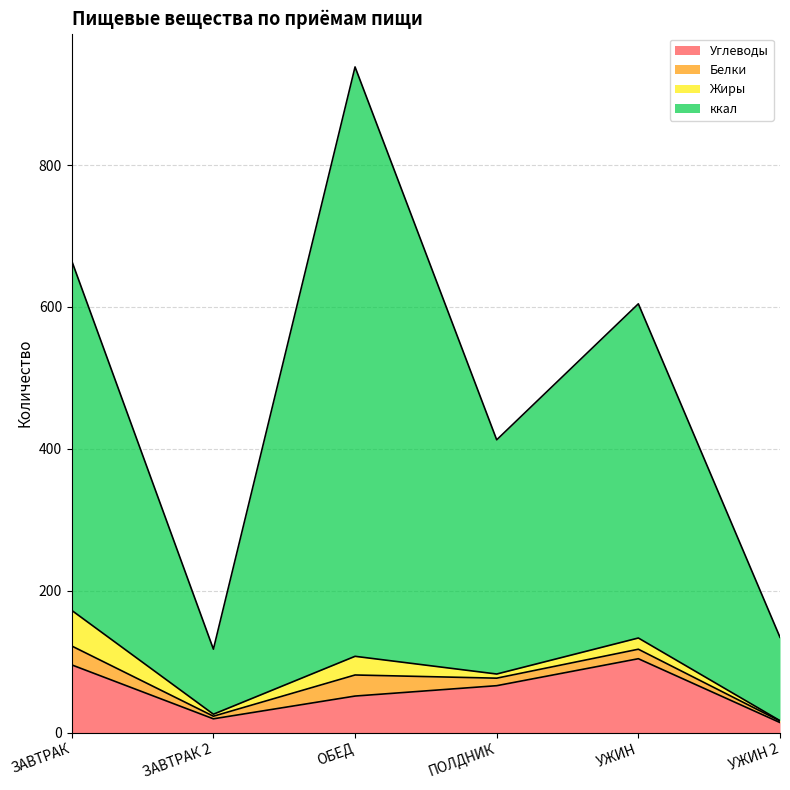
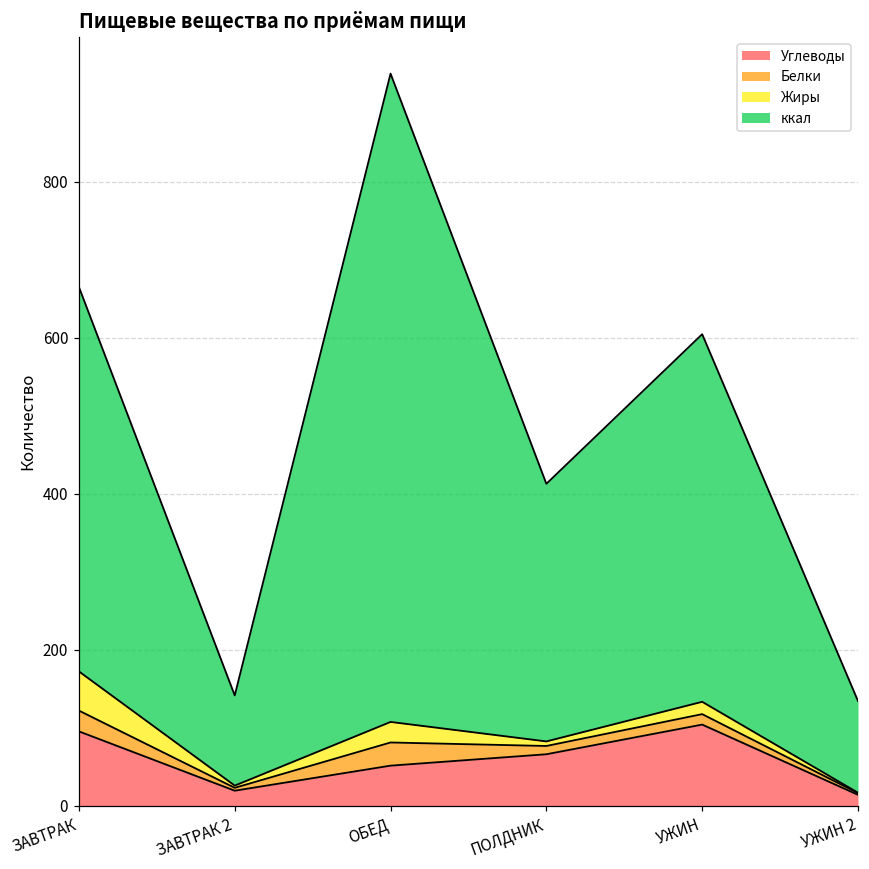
ккал, ЗАВТРАК 2: 90 -> 120
